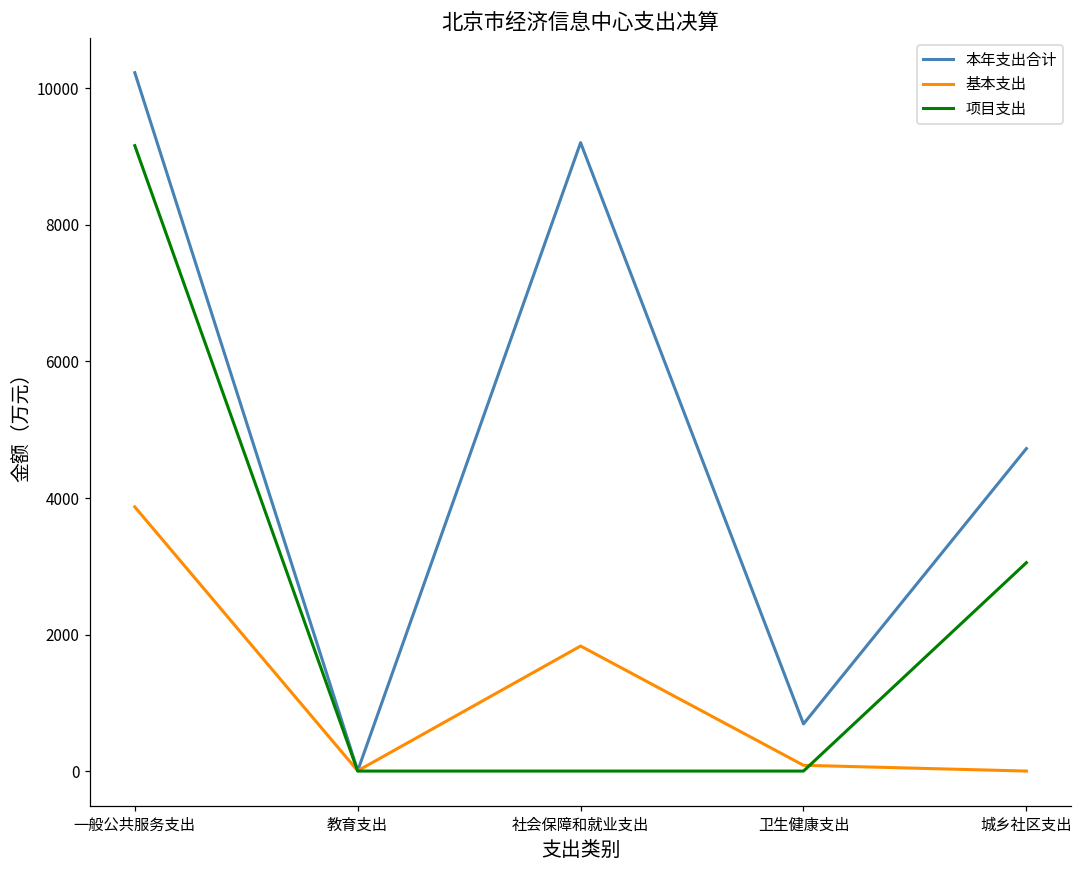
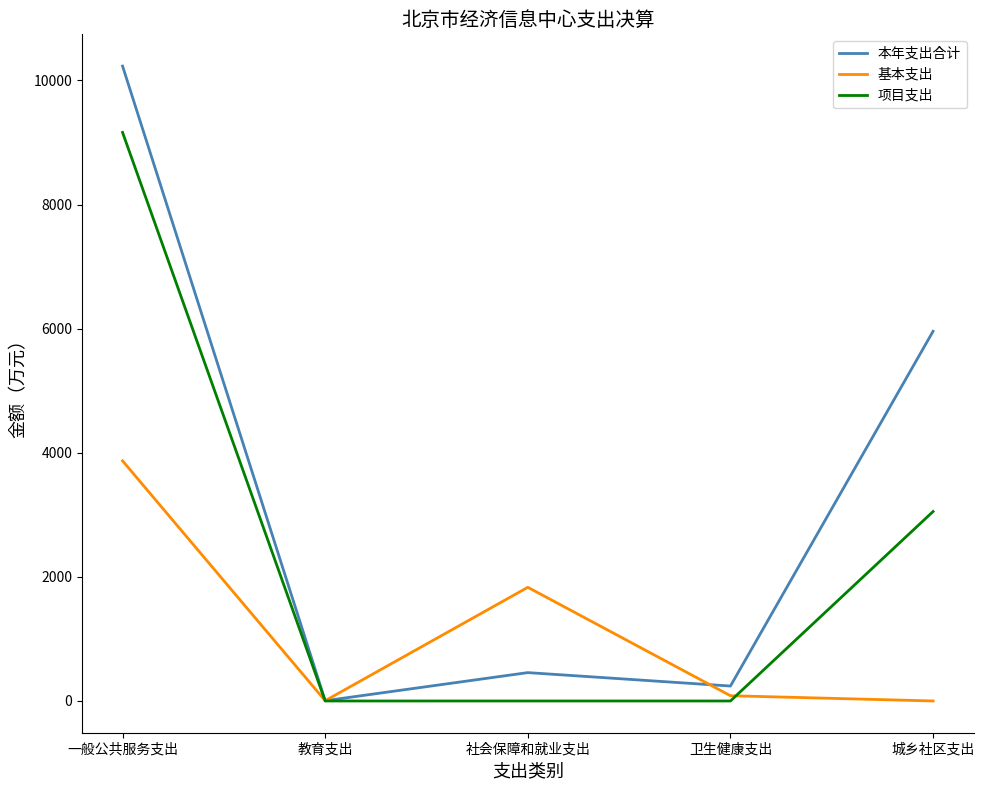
本年支出合计, 社会保障和就业支出: 9200 -> 500
本年支出合计, 卫生健康支出: 700 -> 200
本年支出合计, 城乡社区支出: 4700 -> 6000
